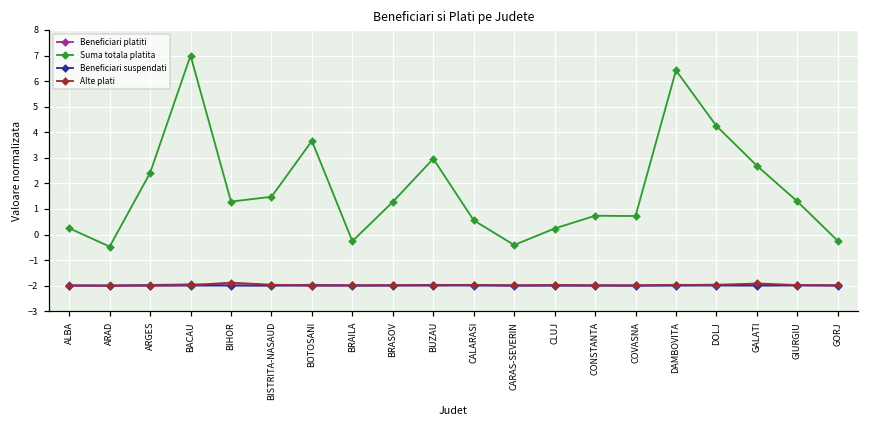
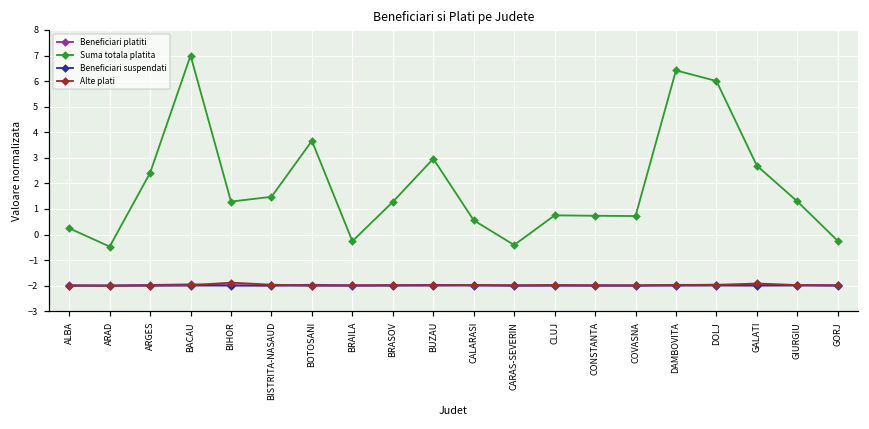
Suma totala platita, CLUJ: 0.2 -> 0.8
Suma totala platita, DOLJ: 4.2 -> 6.0
